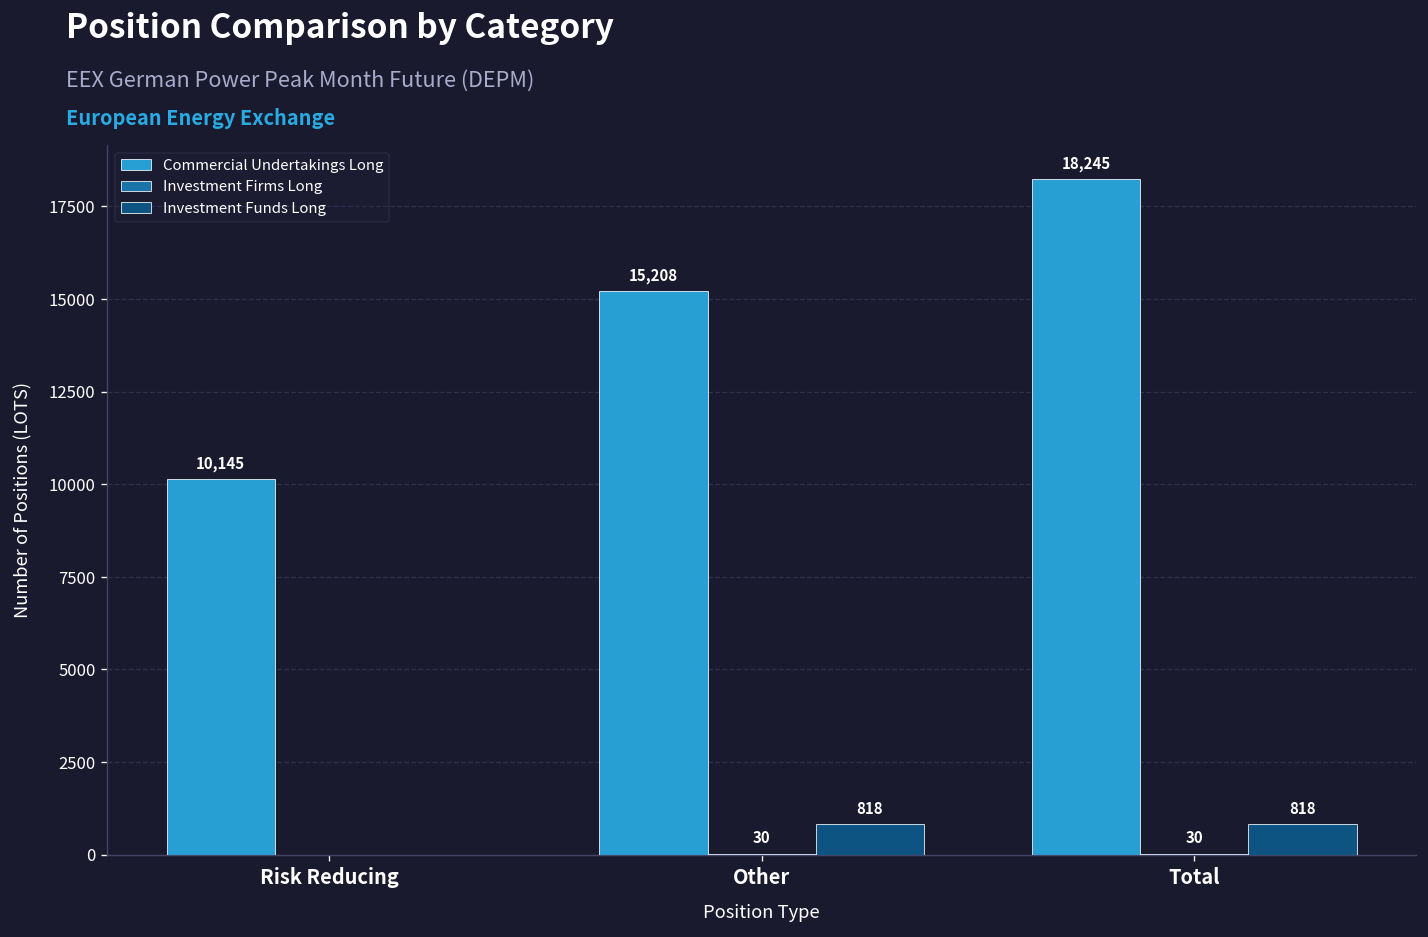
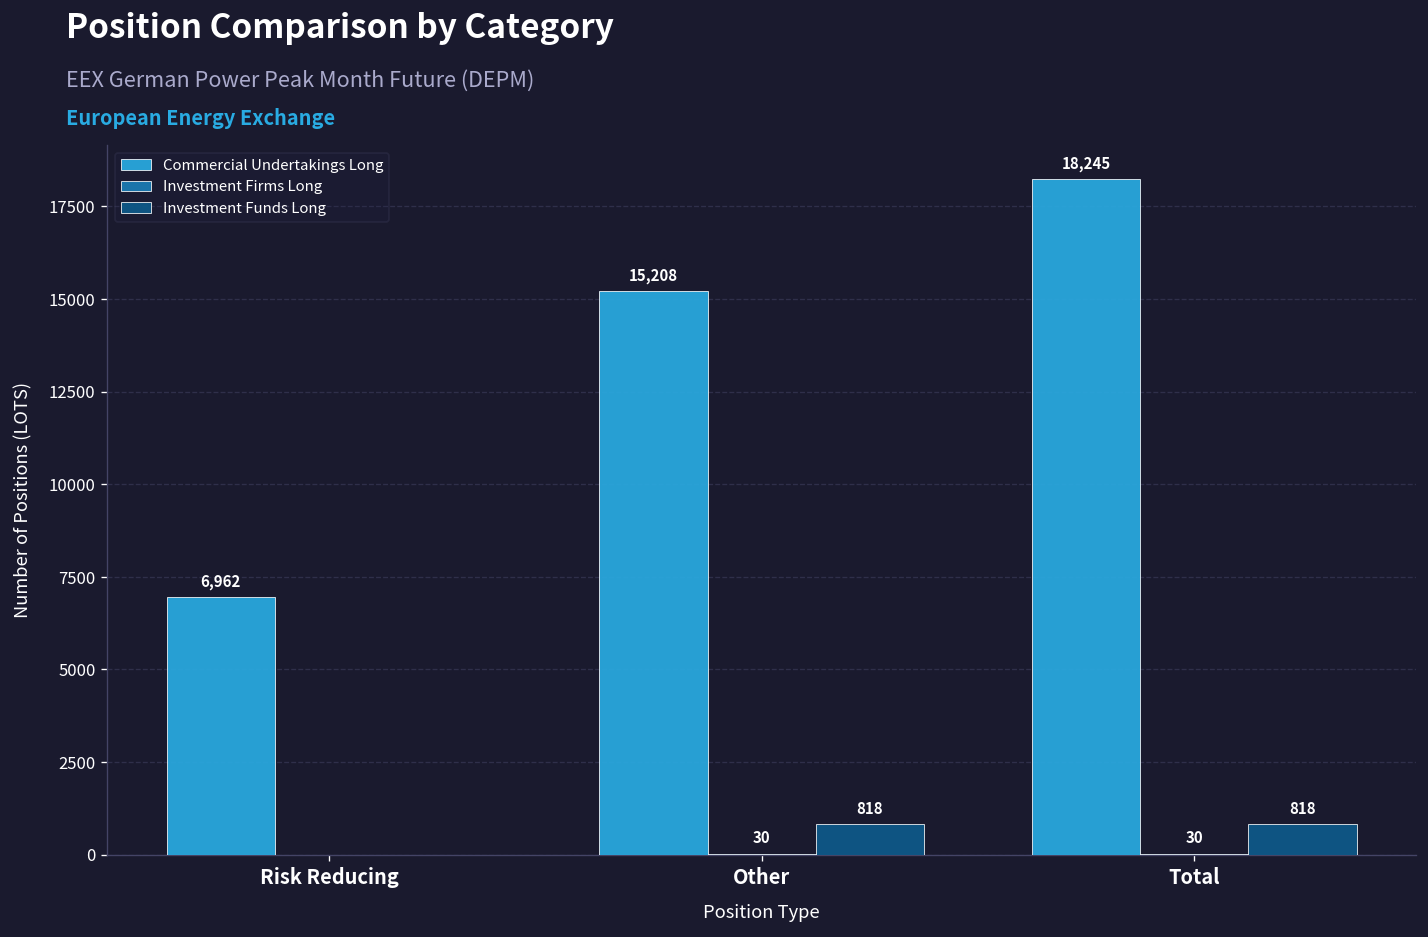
Commercial Undertakings Long, Risk Reducing: 10,145 -> 6,962
